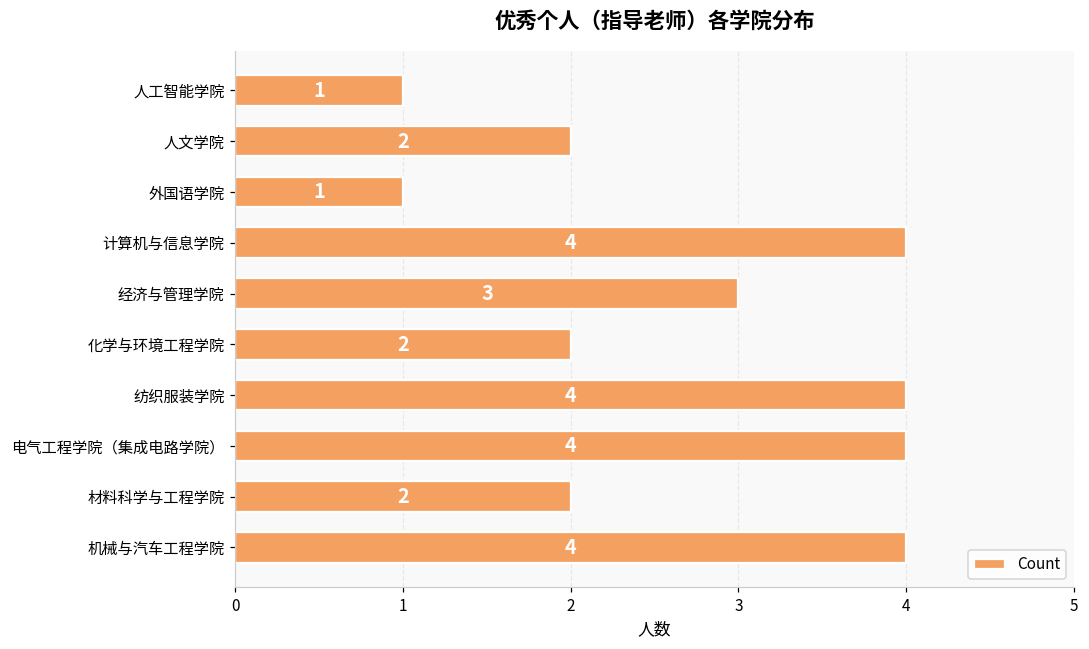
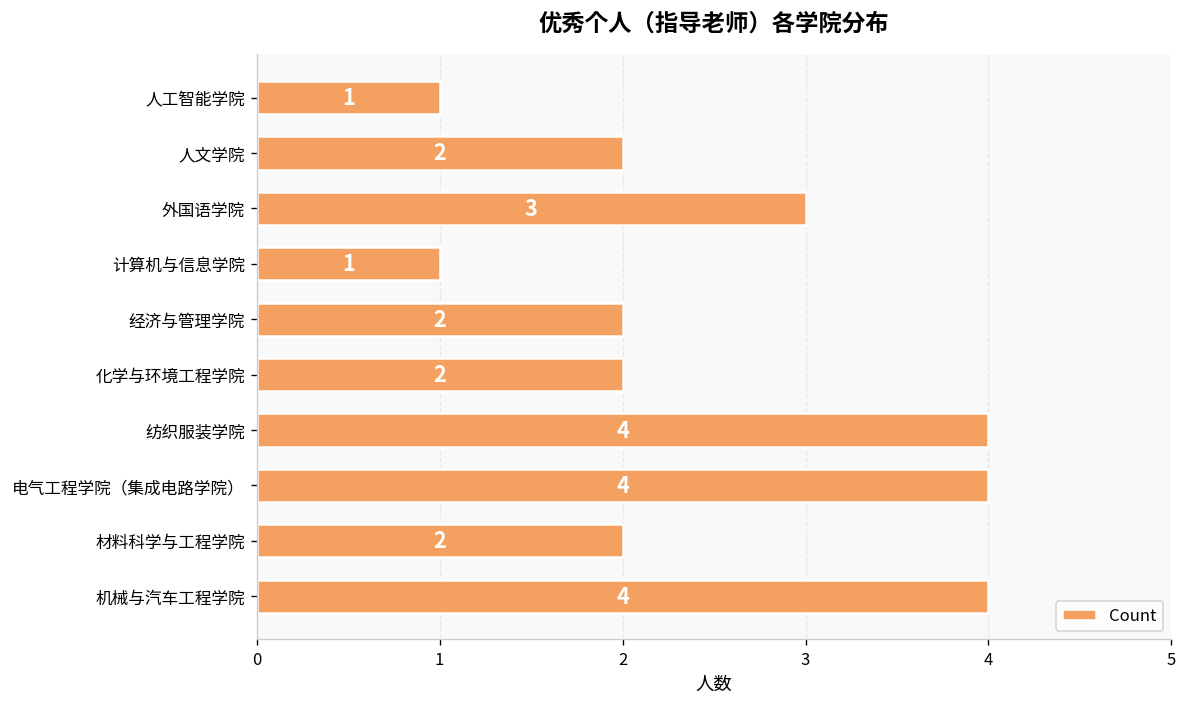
外国语学院: 1 -> 3
计算机与信息学院: 4 -> 1
经济与管理学院: 3 -> 2
